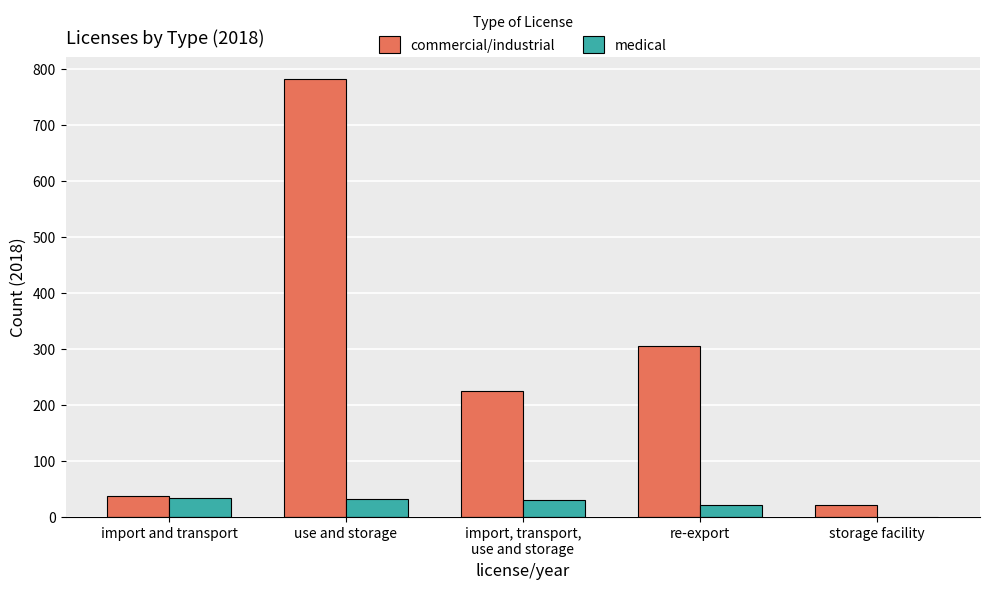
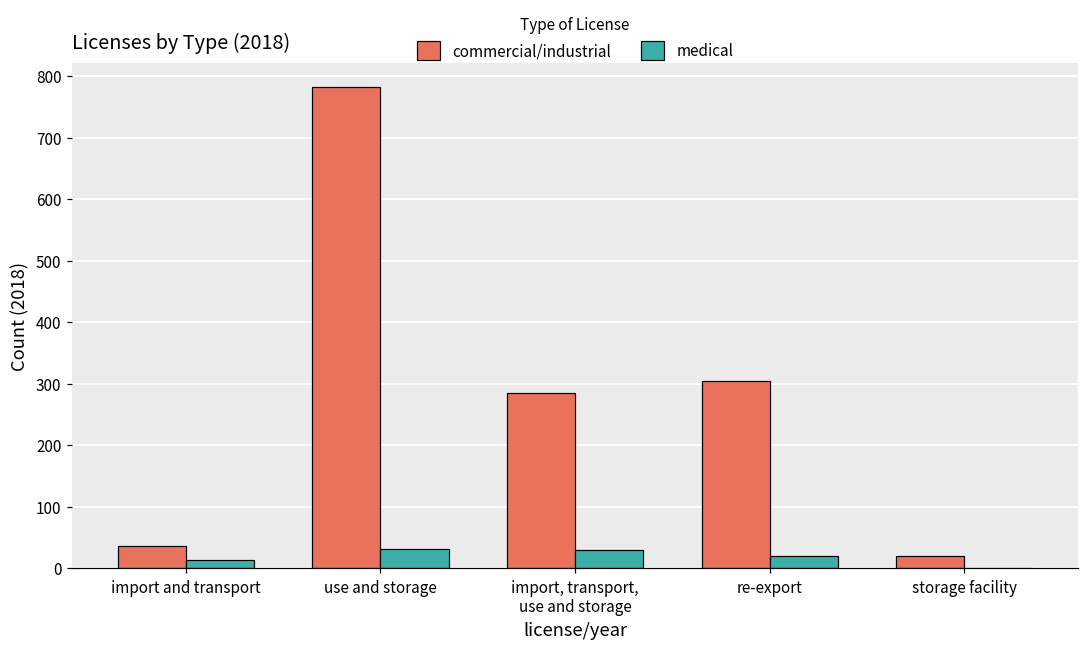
medical, import and transport: 30 -> 10
commercial/industrial, import, transport, use and storage: 230 -> 290
